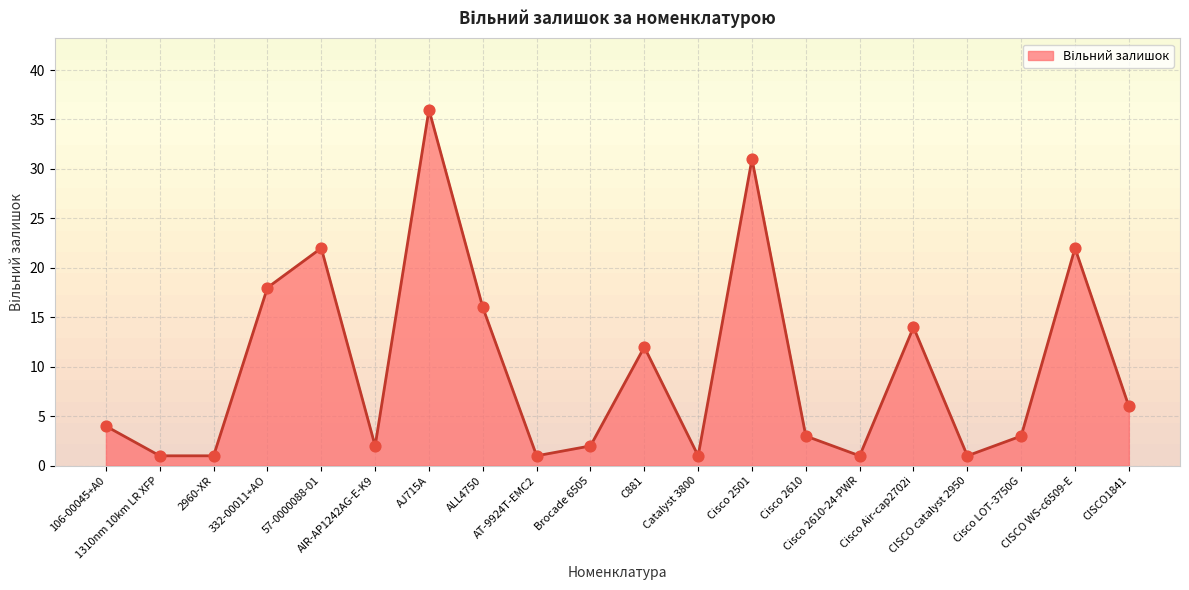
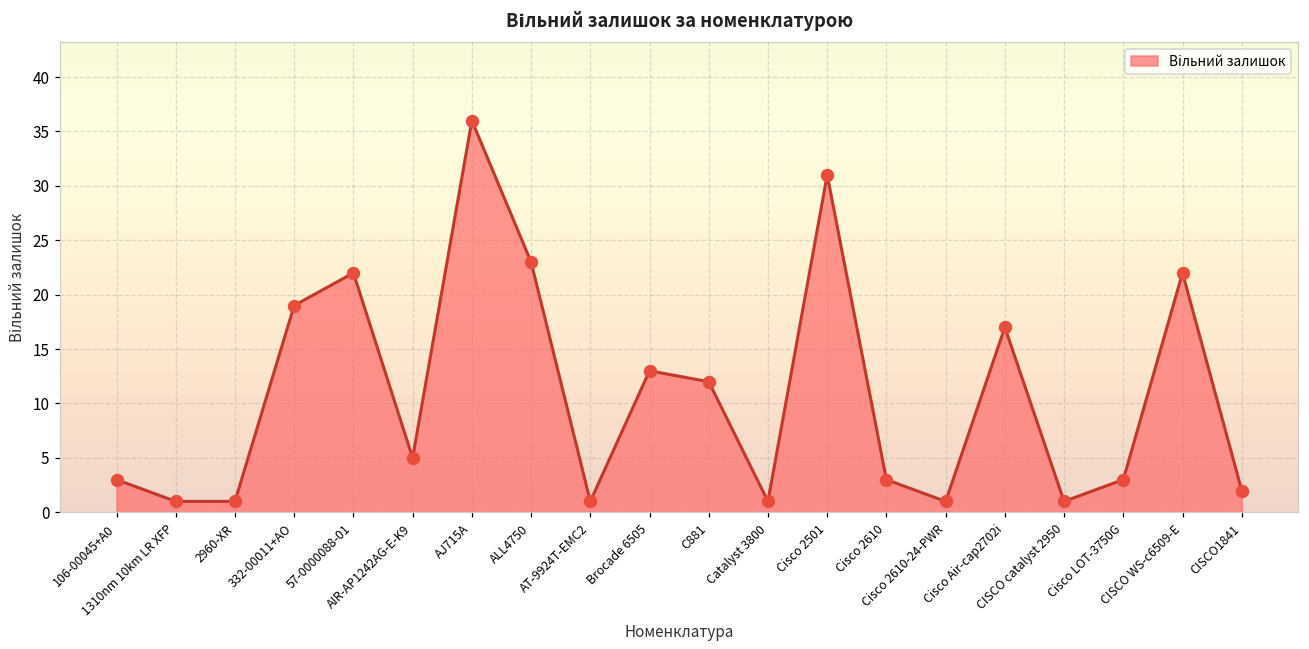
106-00045+A0: 4 -> 3
332-00011+AO: 18 -> 19
AIR-AP1242AG-E-K9: 2 -> 5
ALL4750: 16 -> 23
Brocade 6505: 2 -> 13
Cisco Air-cap2702i: 14 -> 17
CISCO1841: 6 -> 2
